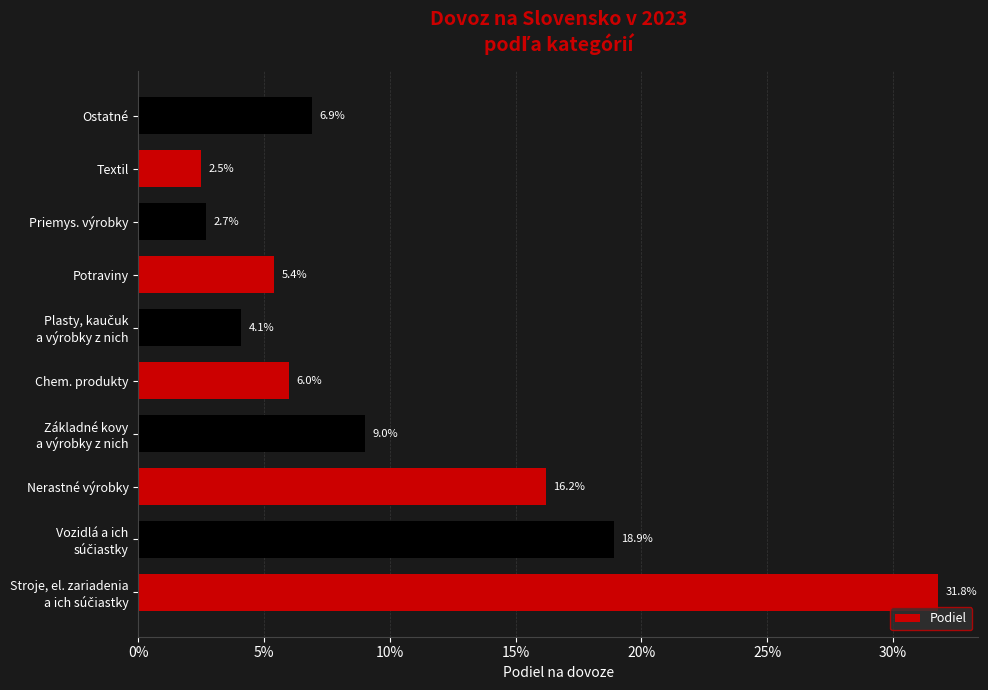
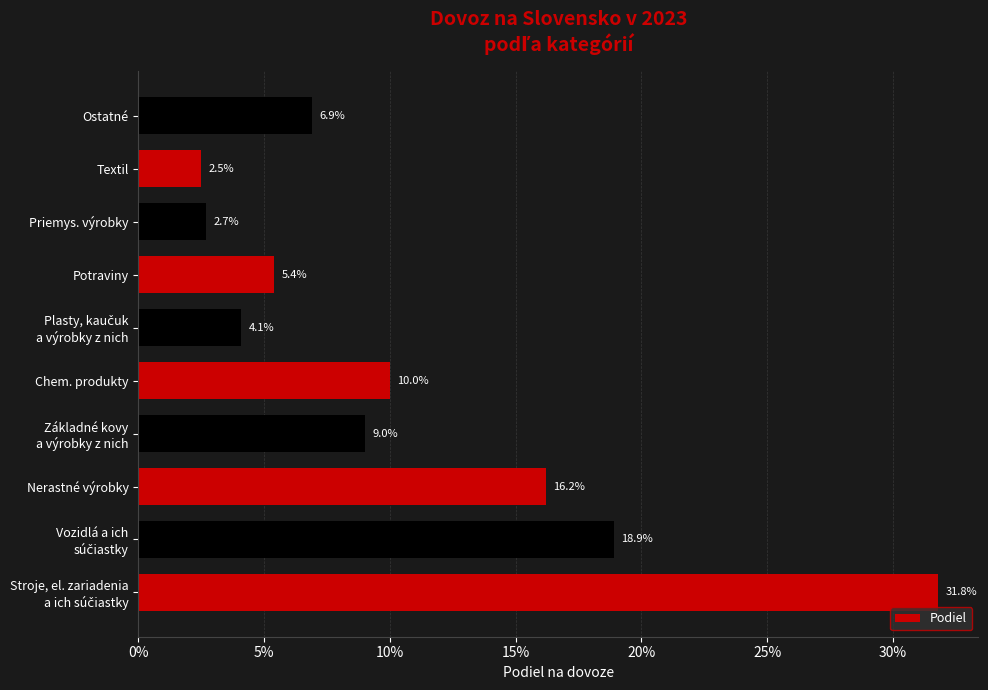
Chem. produkty: 6.0% -> 10.0%
